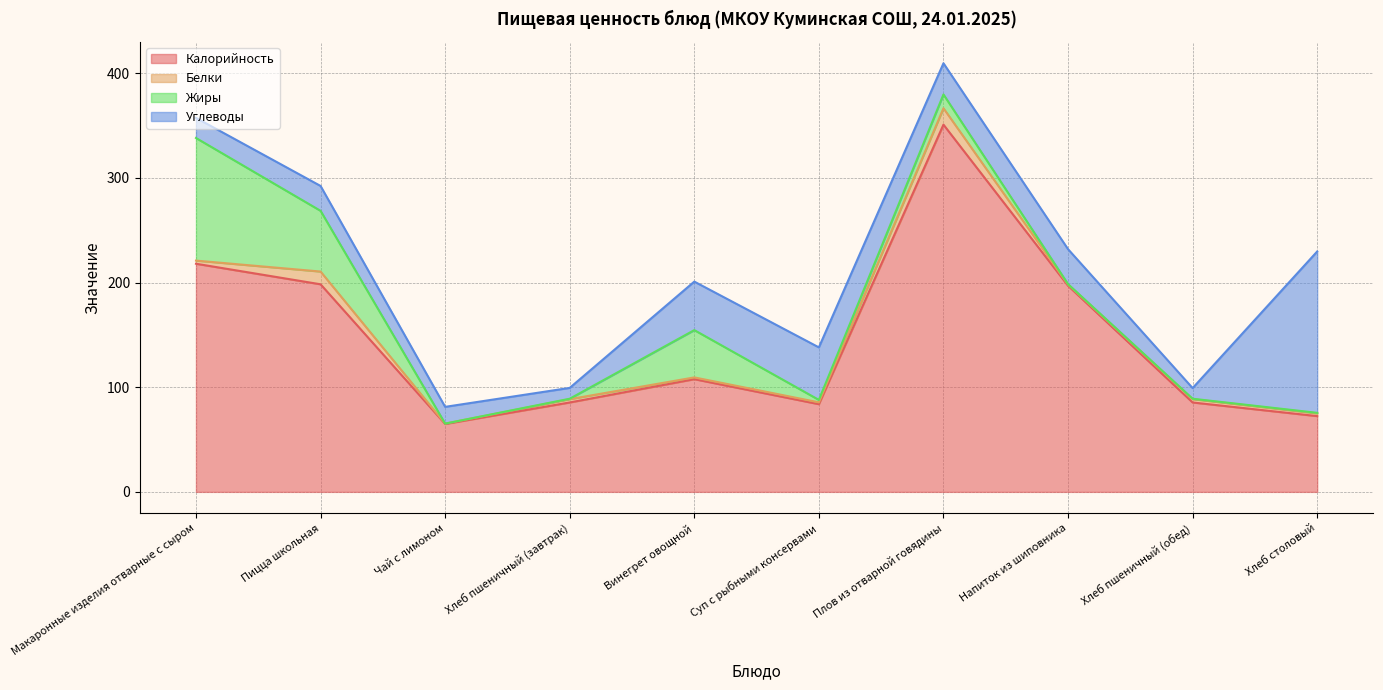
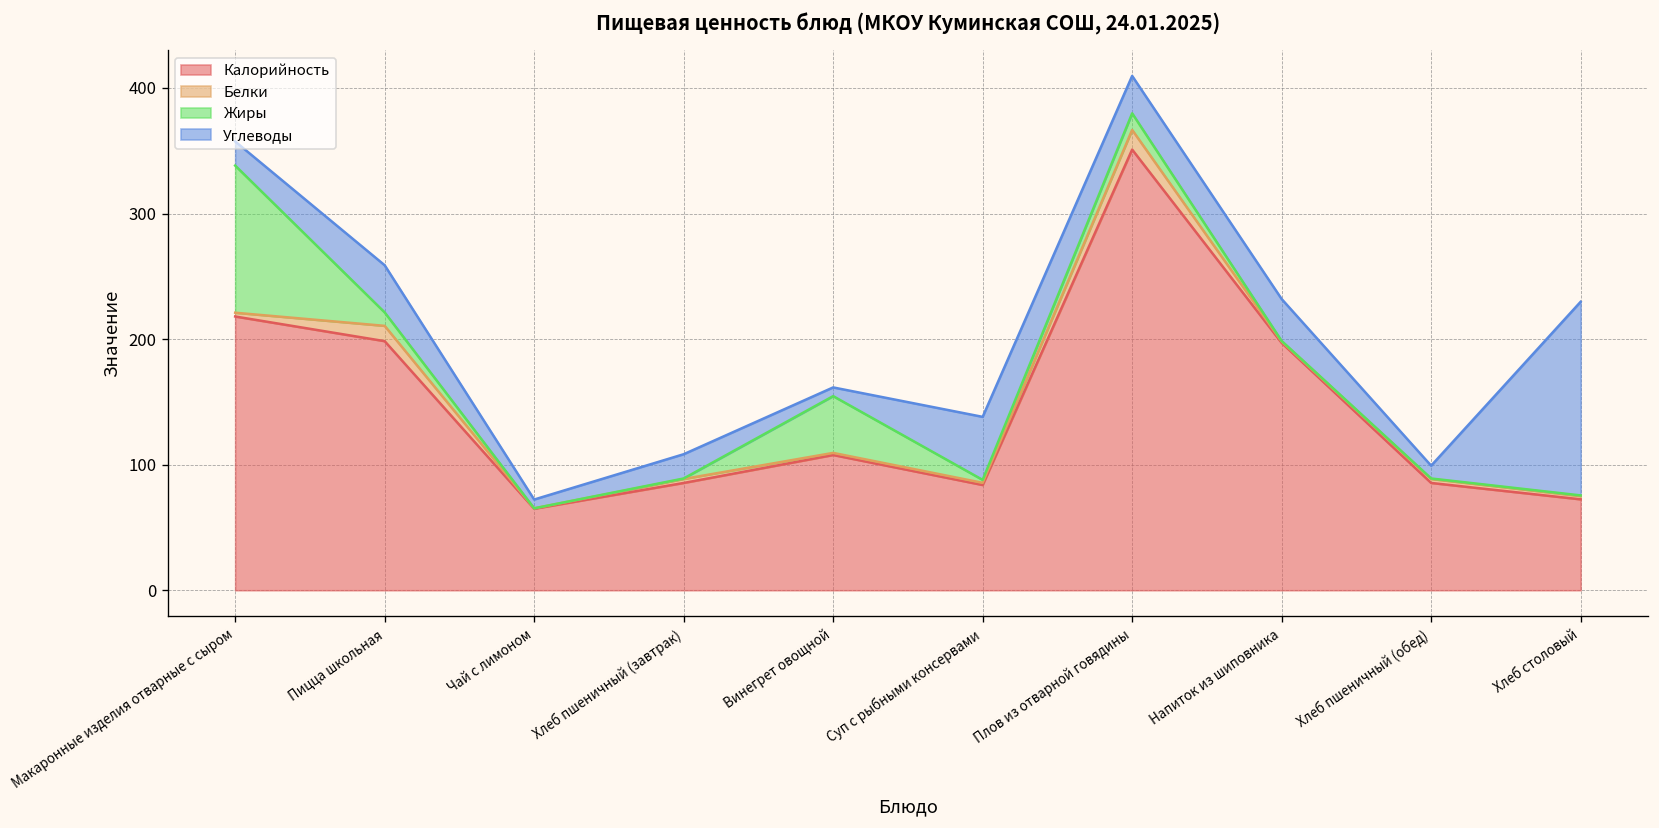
Жиры, Пицца школьная: 58 -> 11
Углеводы, Пицца школьная: 24 -> 38
Углеводы, Чай с лимоном: 16 -> 7
Углеводы, Хлеб пшеничный (завтрак): 10 -> 19
Углеводы, Винегрет овощной: 46 -> 7
